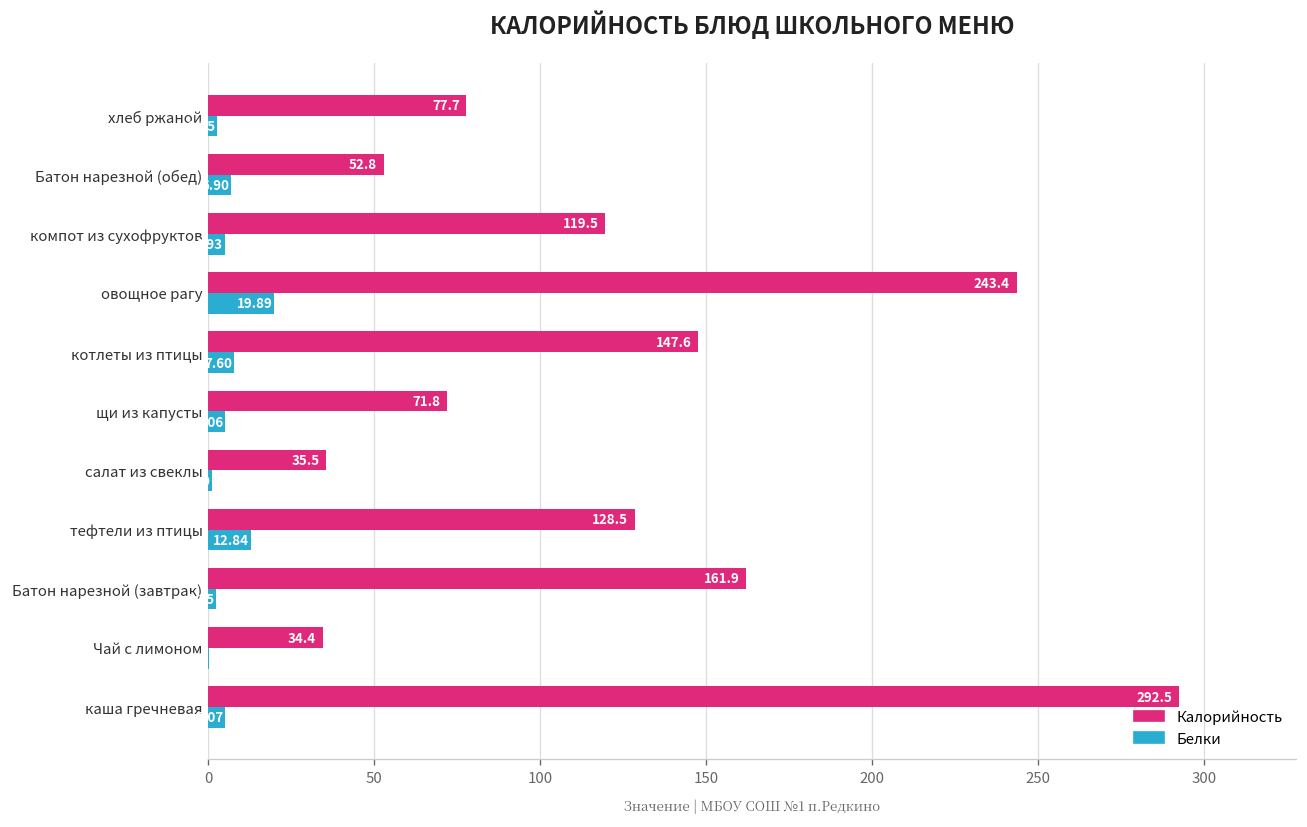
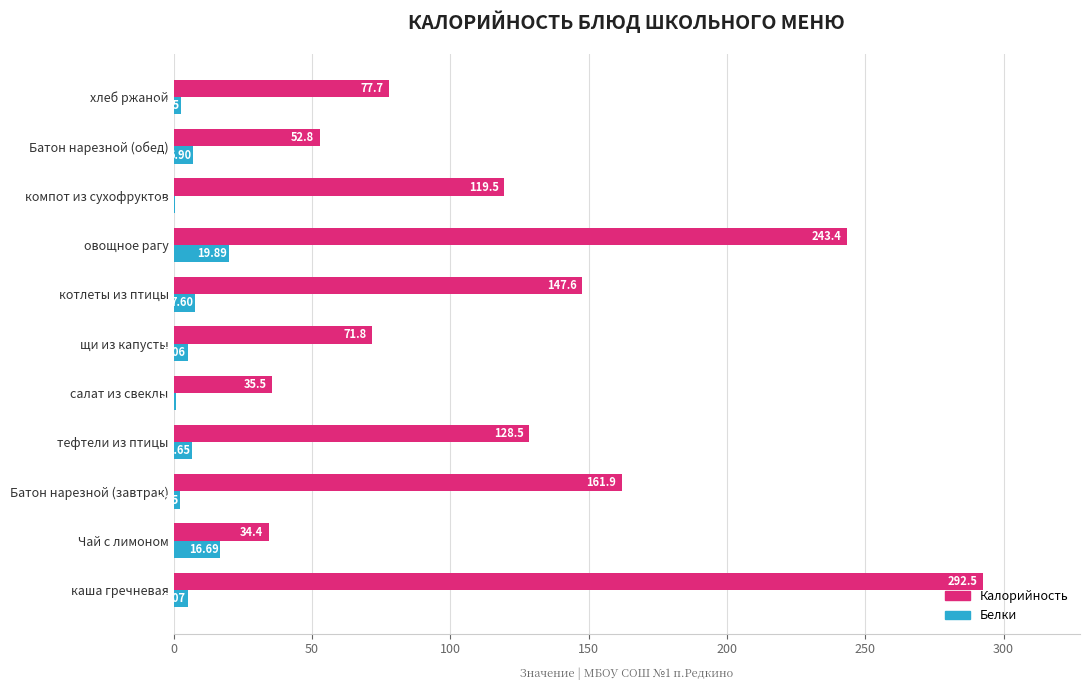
Белки, компот из сухофруктов: 5 -> 1
Белки, тефтели из птицы: 12.84 -> 6.65
Белки, Чай с лимоном: 0 -> 17
